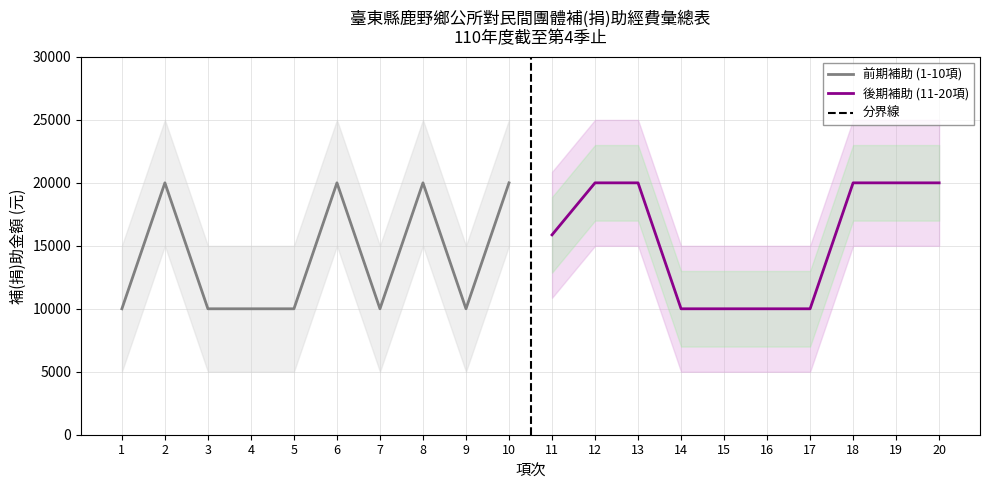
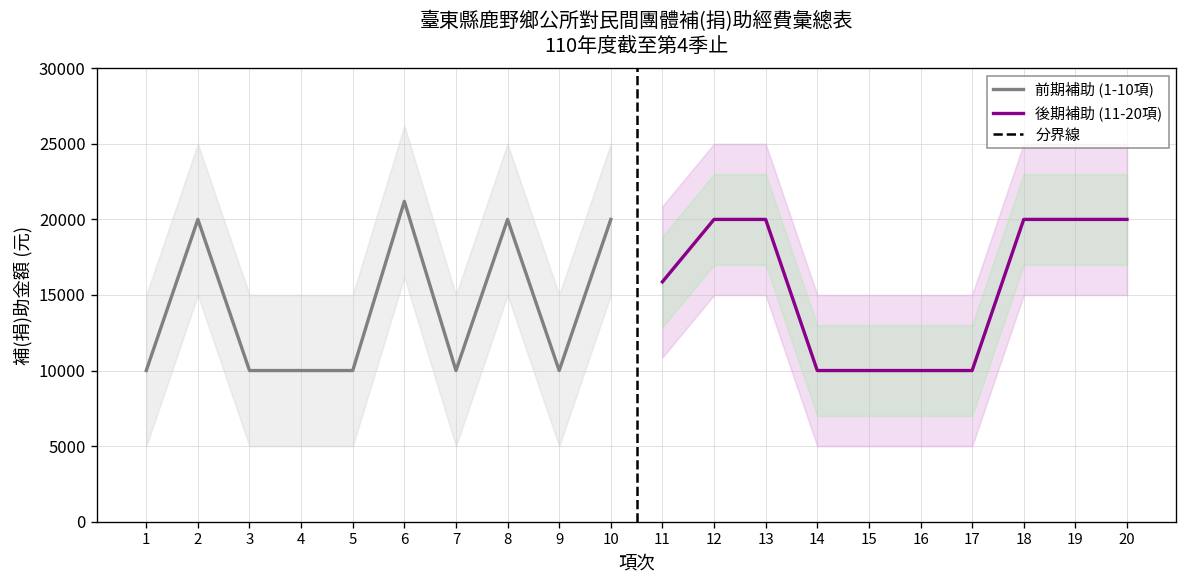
前期補助 (1-10項), 6: 20000 -> 21200
